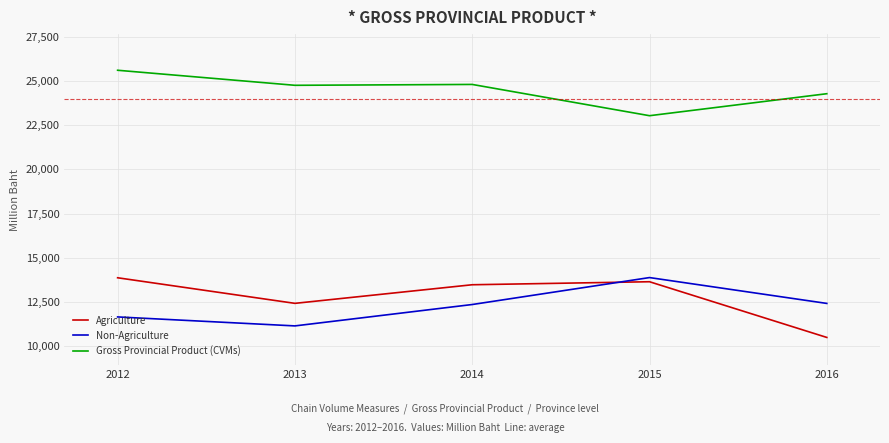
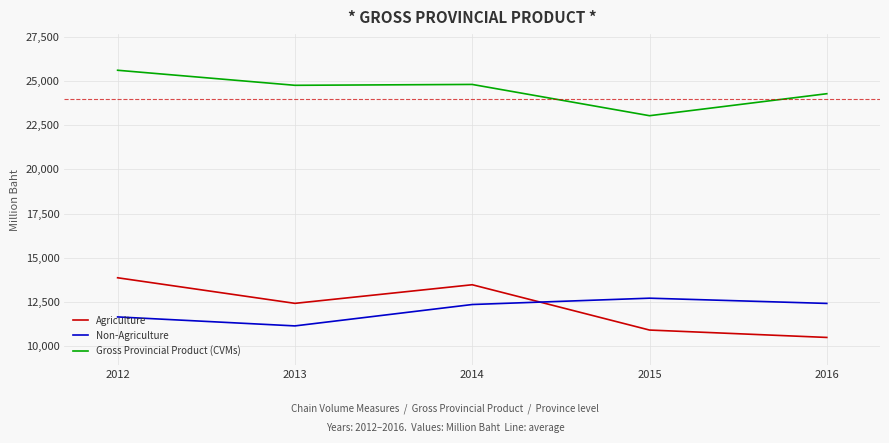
Agriculture, 2015: 13,600 -> 10,900
Non-Agriculture, 2015: 13,900 -> 12,700
